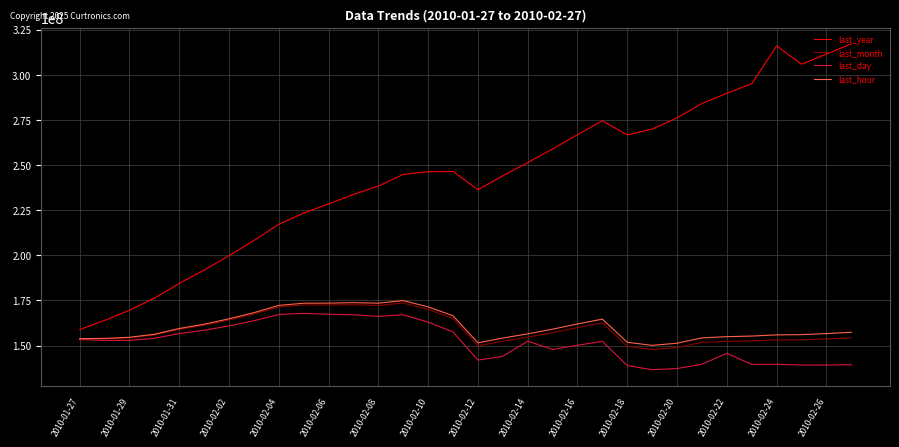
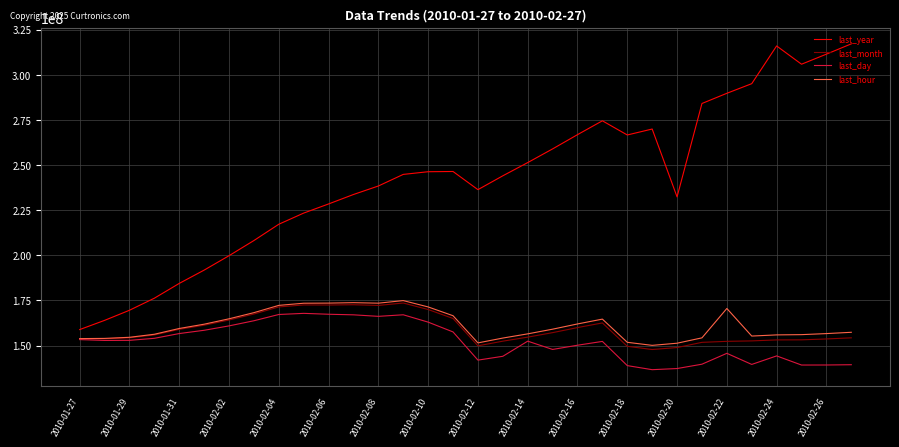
last_year, 2010-02-20: 276000000 -> 232000000
last_hour, 2010-02-22: 155000000 -> 171000000
last_day, 2010-02-24: 140000000 -> 144000000
